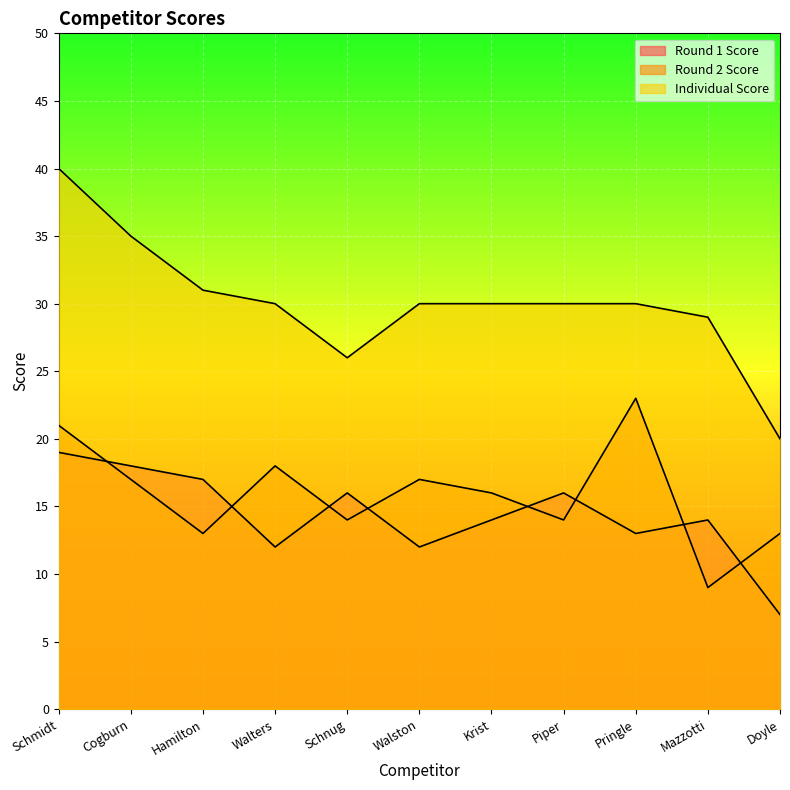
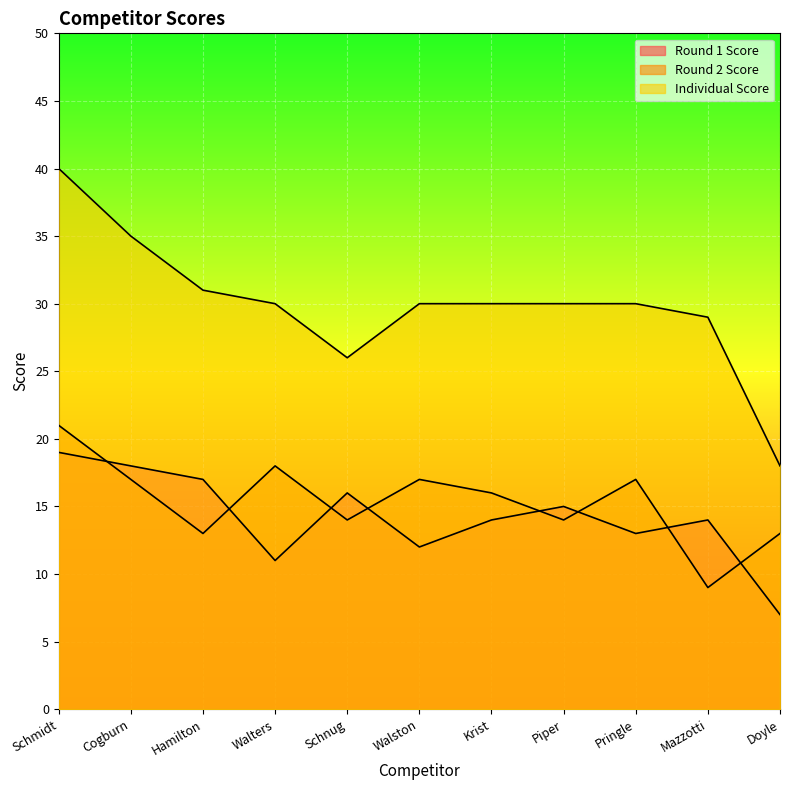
Round 1 Score, Walters: 12 -> 11
Round 1 Score, Piper: 16 -> 15
Round 2 Score, Pringle: 23 -> 17
Individual Score, Doyle: 20 -> 18
